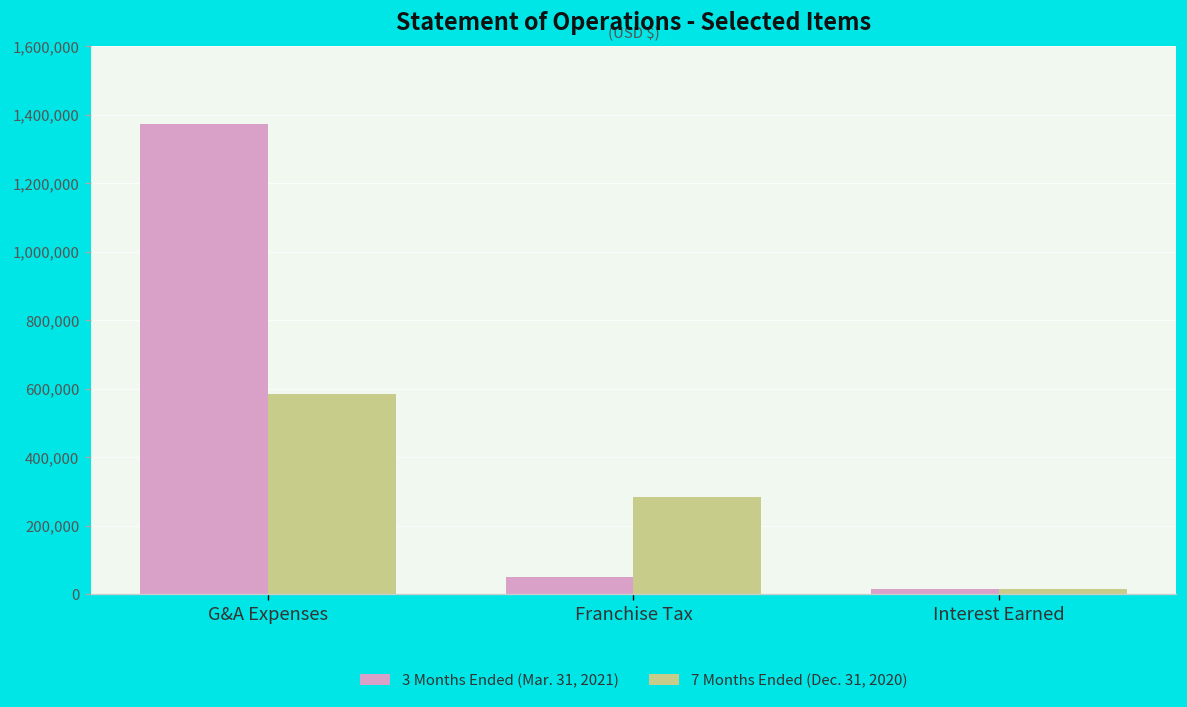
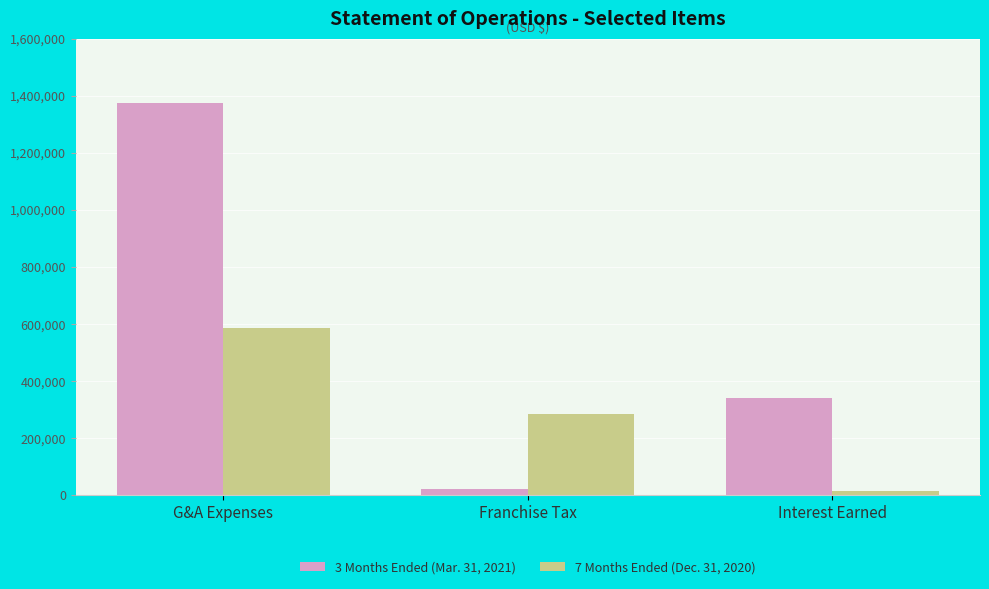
3 Months Ended (Mar. 31, 2021), Franchise Tax: 50,000 -> 20,000
3 Months Ended (Mar. 31, 2021), Interest Earned: 10,000 -> 340,000
